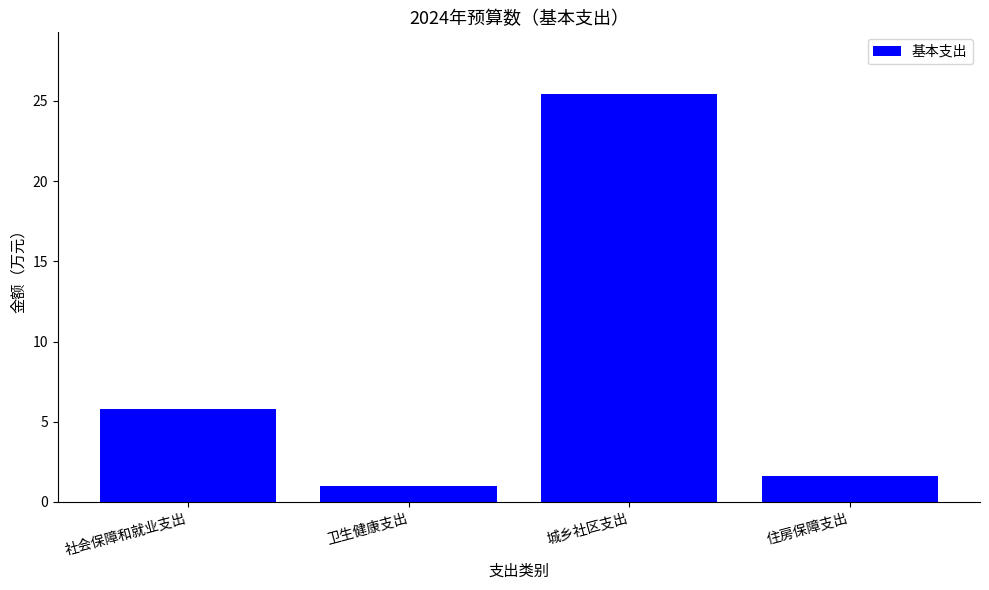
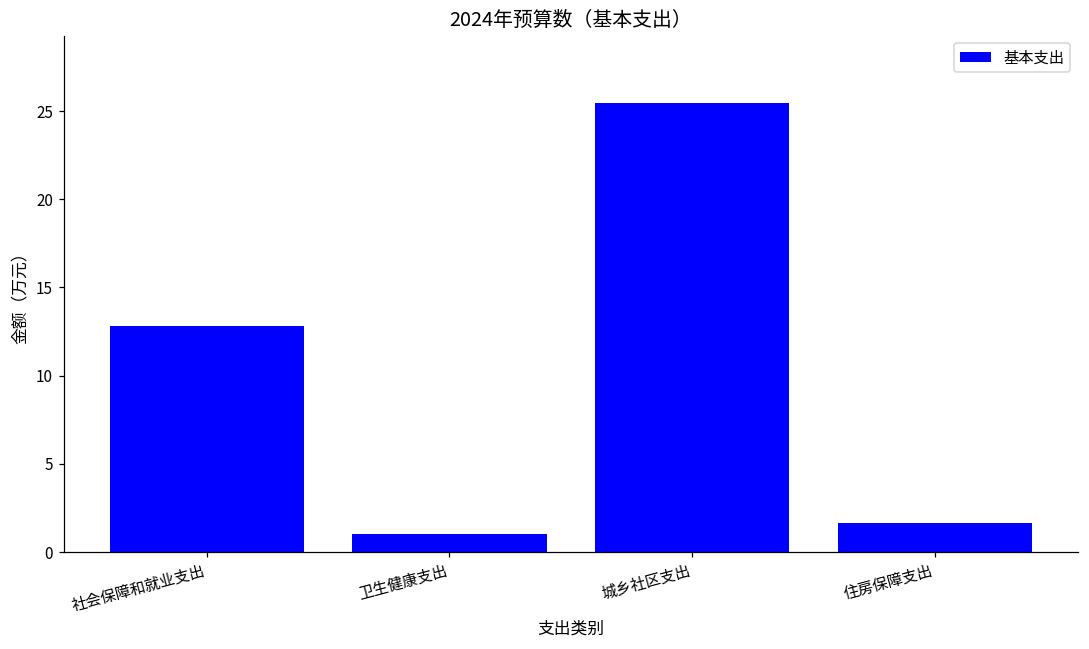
社会保障和就业支出: 5.8 -> 12.8
